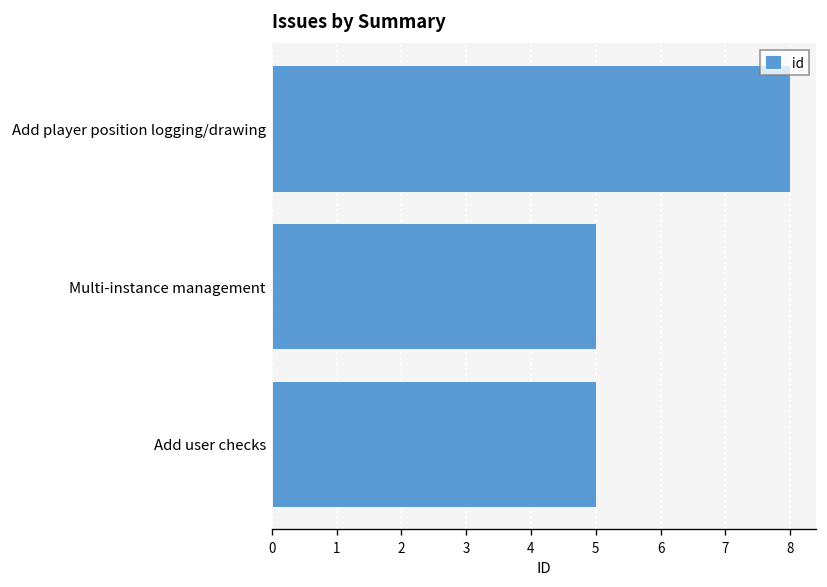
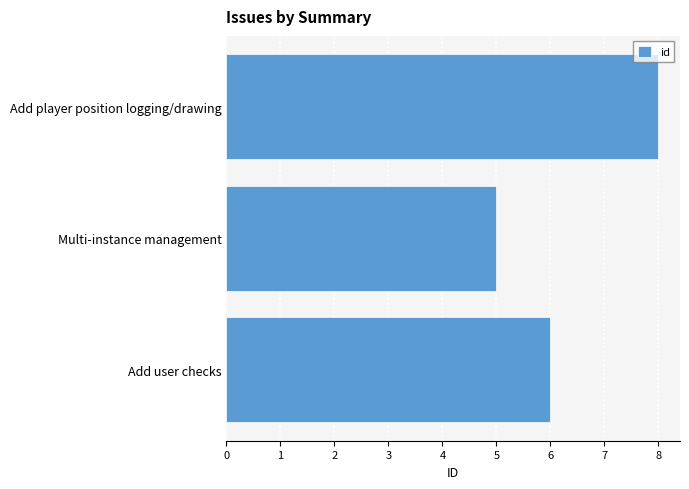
Add user checks: 5 -> 6
